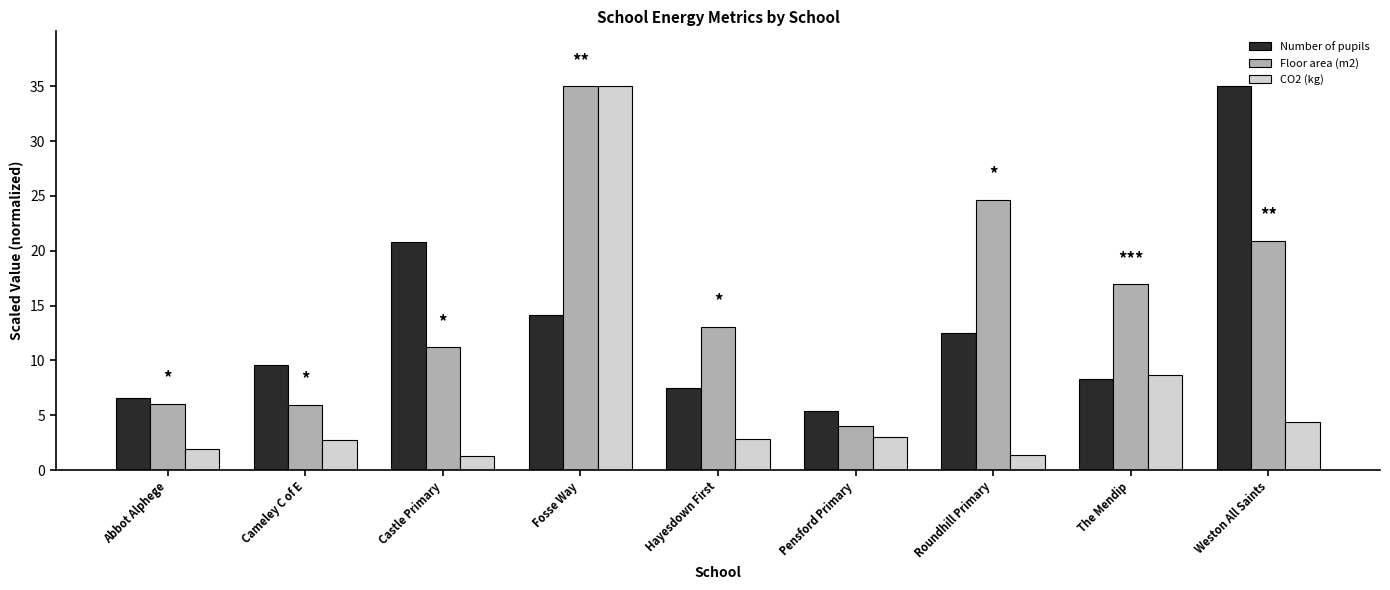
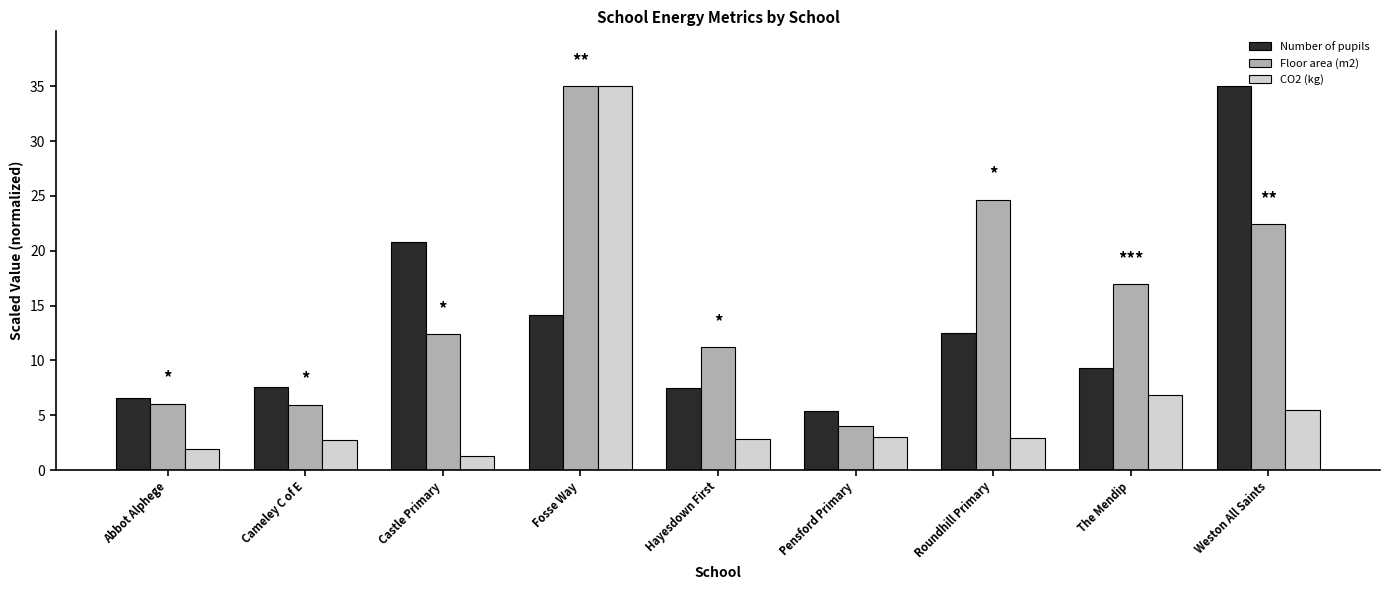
Number of pupils, Cameley C of E: 9.5 -> 7.6
Floor area (m2), Castle Primary: 11.2 -> 12.4
Floor area (m2), Hayesdown First: 13.1 -> 11.2
CO2 (kg), Roundhill Primary: 1.4 -> 2.9
Number of pupils, The Mendip: 8.3 -> 9.3
CO2 (kg), The Mendip: 8.6 -> 6.8
Floor area (m2), Weston All Saints: 20.9 -> 22.4
CO2 (kg), Weston All Saints: 4.4 -> 5.5
